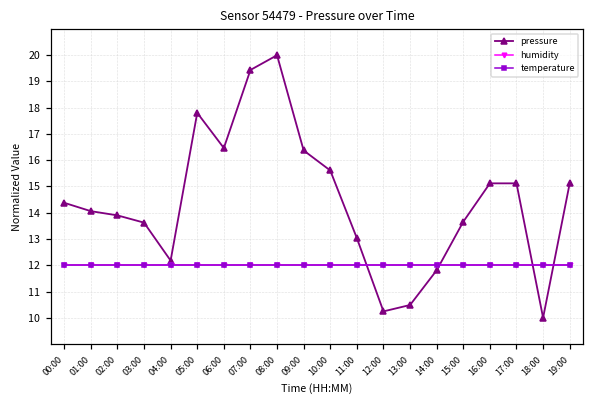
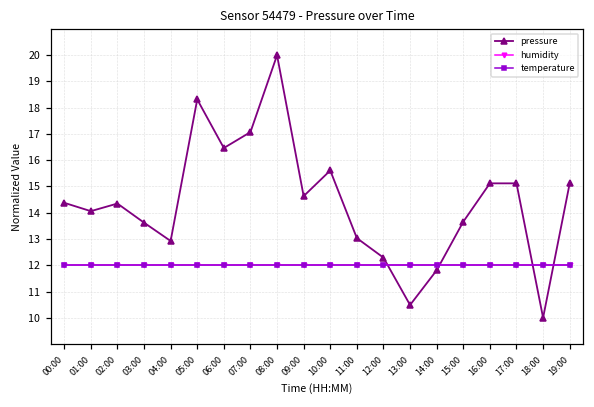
pressure, 02:00: 13.9 -> 14.4
pressure, 04:00: 12.2 -> 12.9
pressure, 05:00: 17.8 -> 18.3
pressure, 07:00: 19.4 -> 17.1
pressure, 09:00: 16.4 -> 14.6
pressure, 12:00: 10.2 -> 12.3
